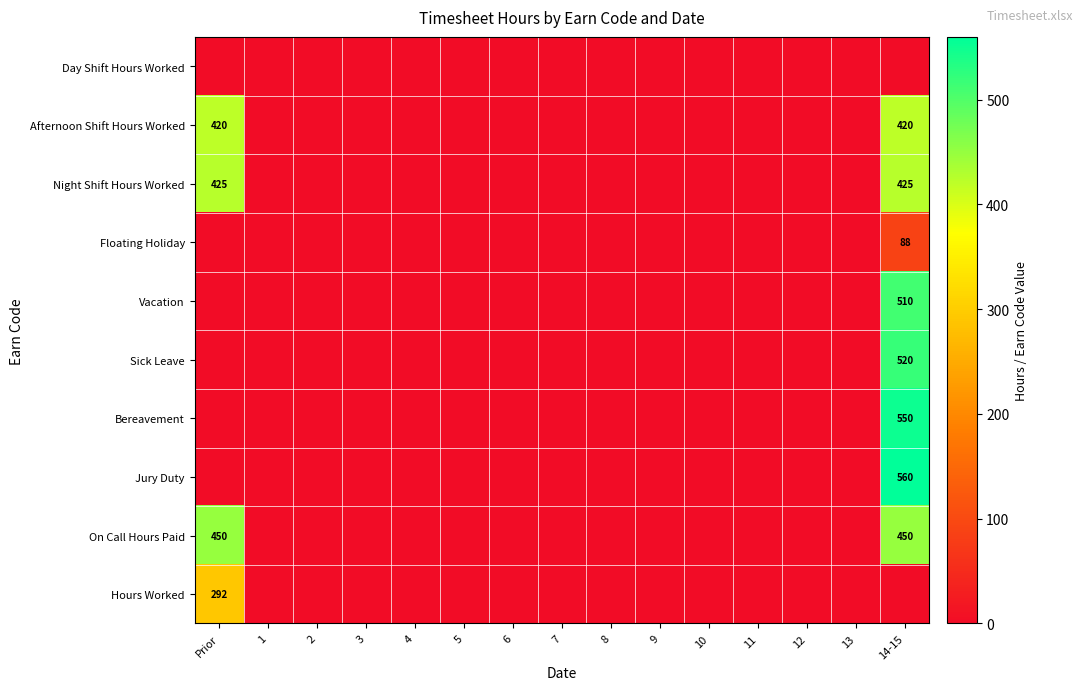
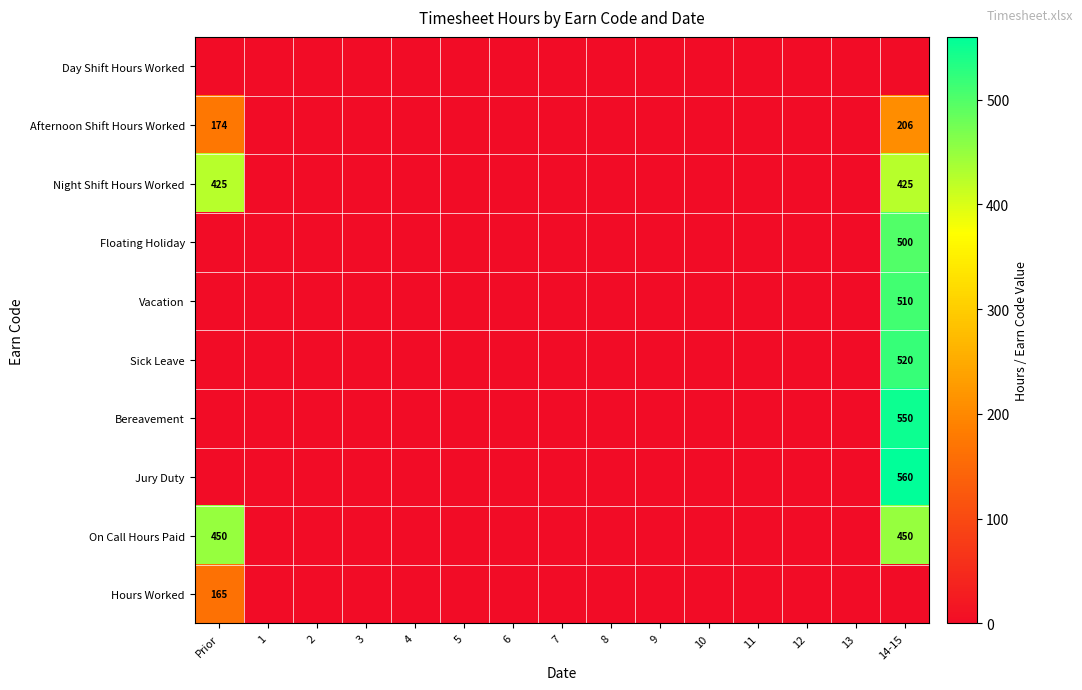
Afternoon Shift Hours Worked, Prior: 420 -> 174
Afternoon Shift Hours Worked, 14-15: 420 -> 206
Floating Holiday, 14-15: 88 -> 500
Hours Worked, Prior: 292 -> 165
